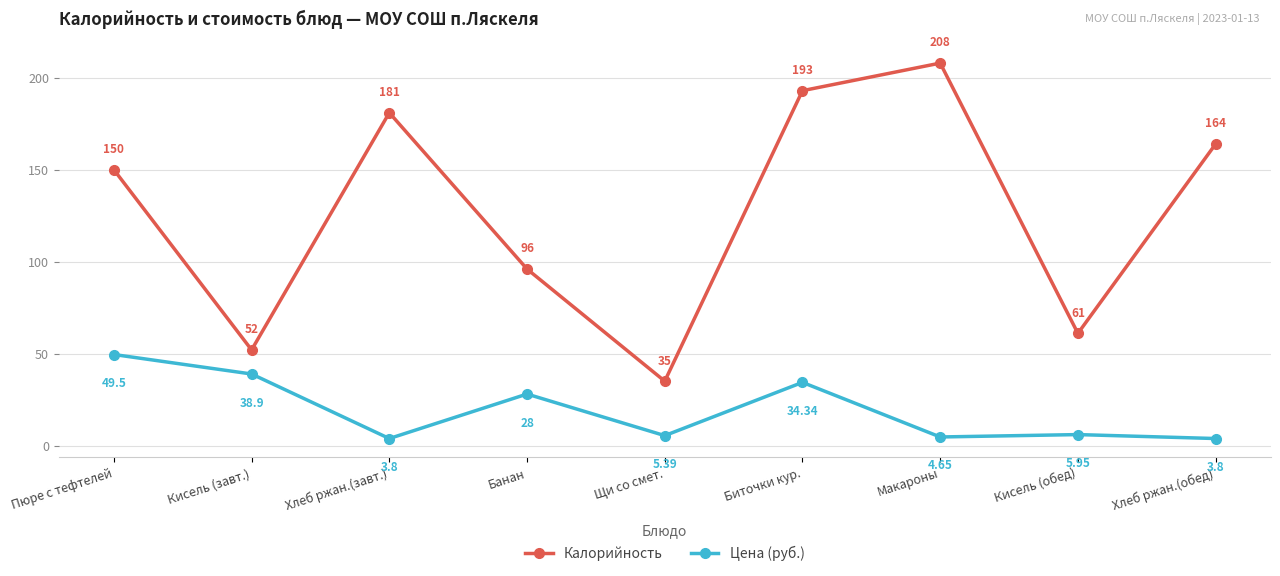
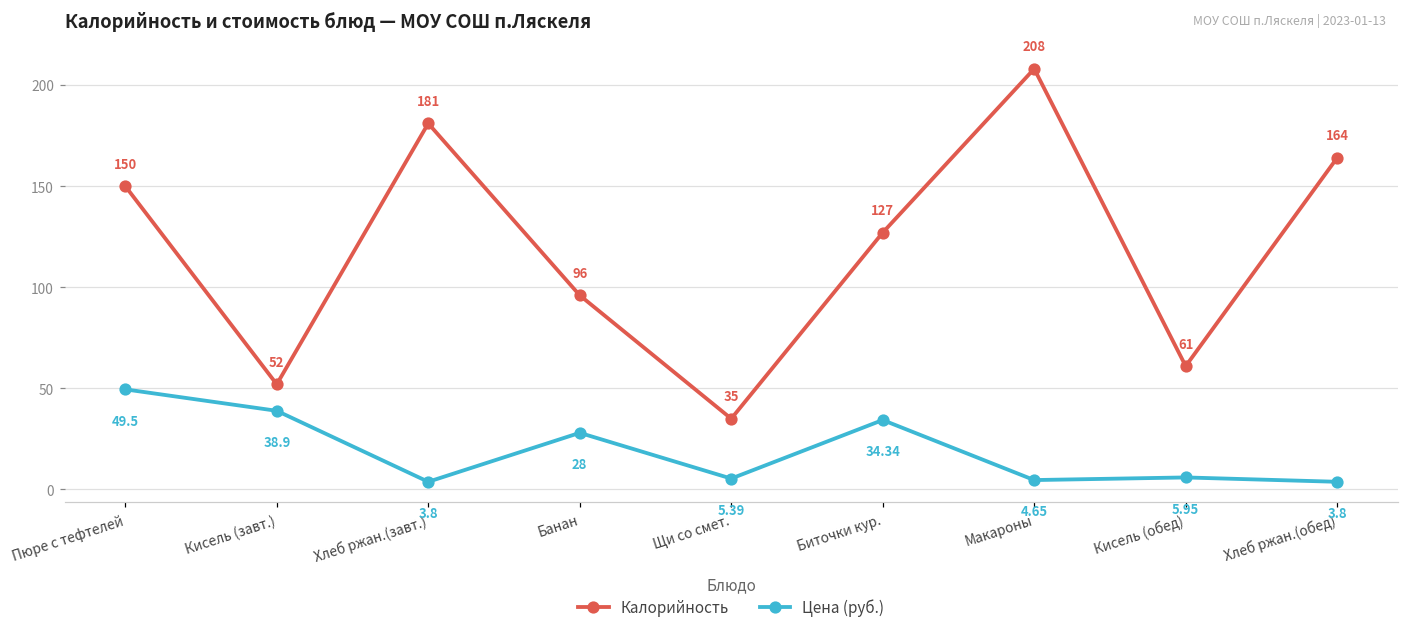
Калорийность, Биточки кур.: 193 -> 127
